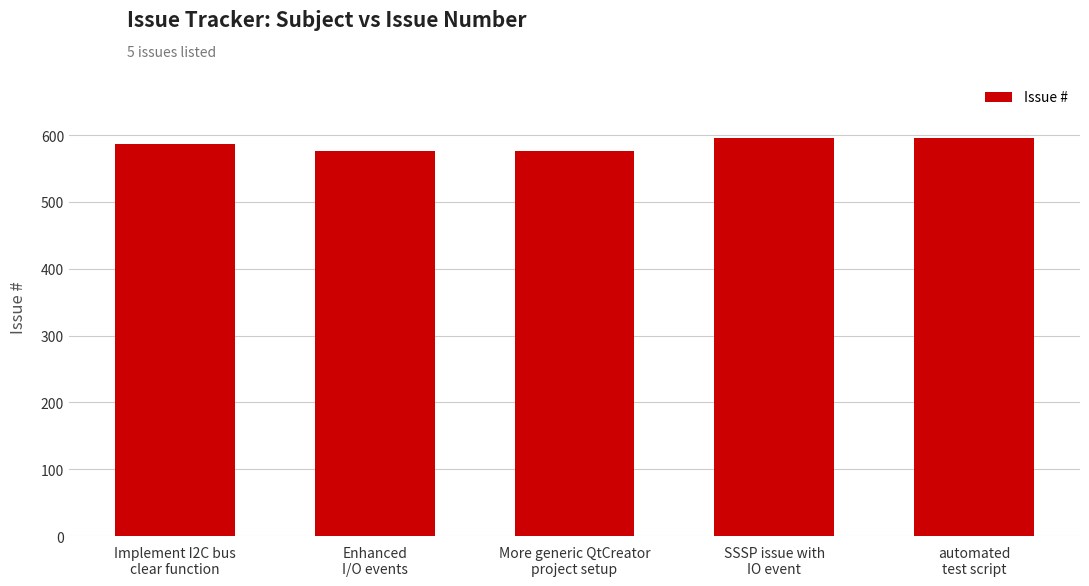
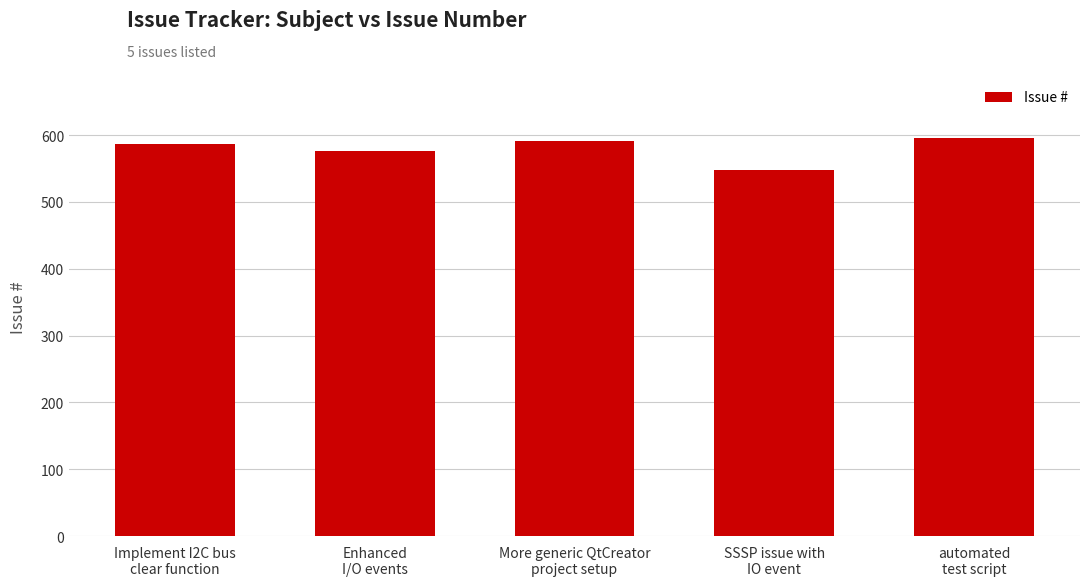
More generic QtCreator project setup: 580 -> 590
SSSP issue with IO event: 600 -> 550
